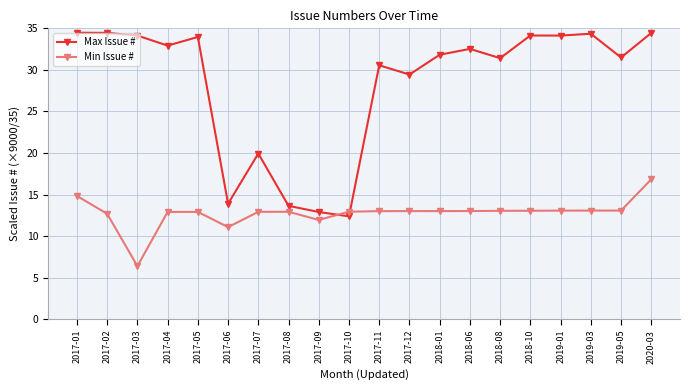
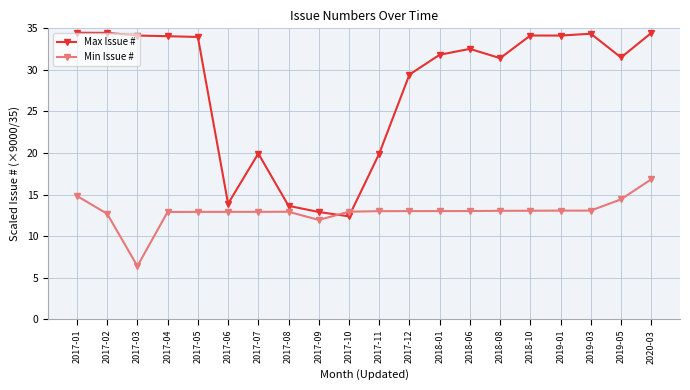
Max Issue #, 2017-04: 33 -> 34
Min Issue #, 2017-06: 11 -> 13
Max Issue #, 2017-11: 31 -> 20
Min Issue #, 2019-05: 13 -> 14
